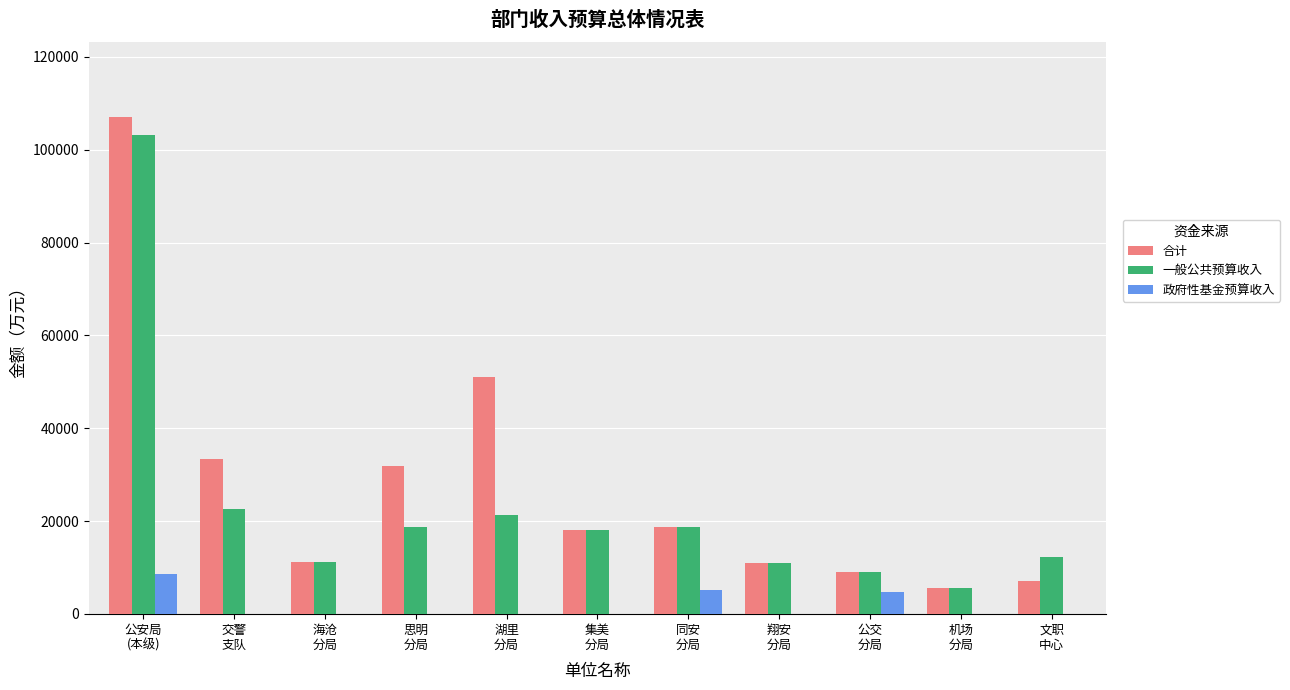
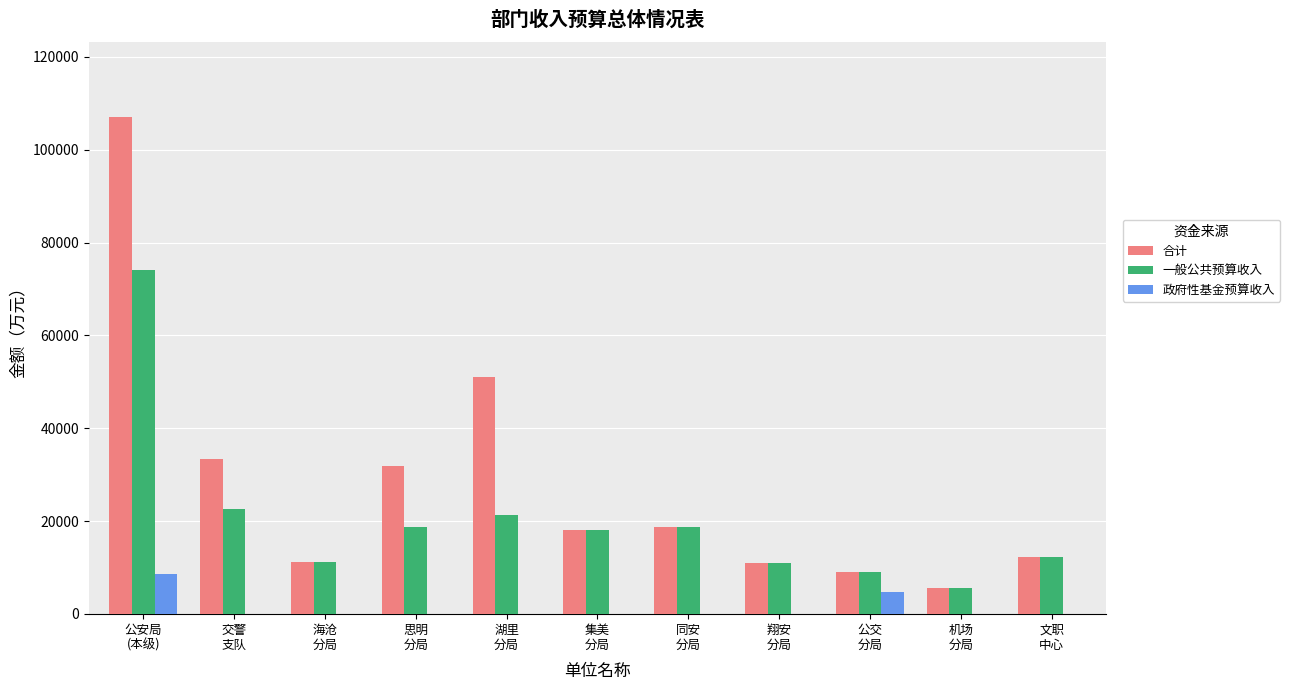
一般公共预算收入, 公安局 (本级): 103000 -> 74000
政府性基金预算收入, 同安 分局: 5000 -> 0
合计, 文职 中心: 7000 -> 12000
